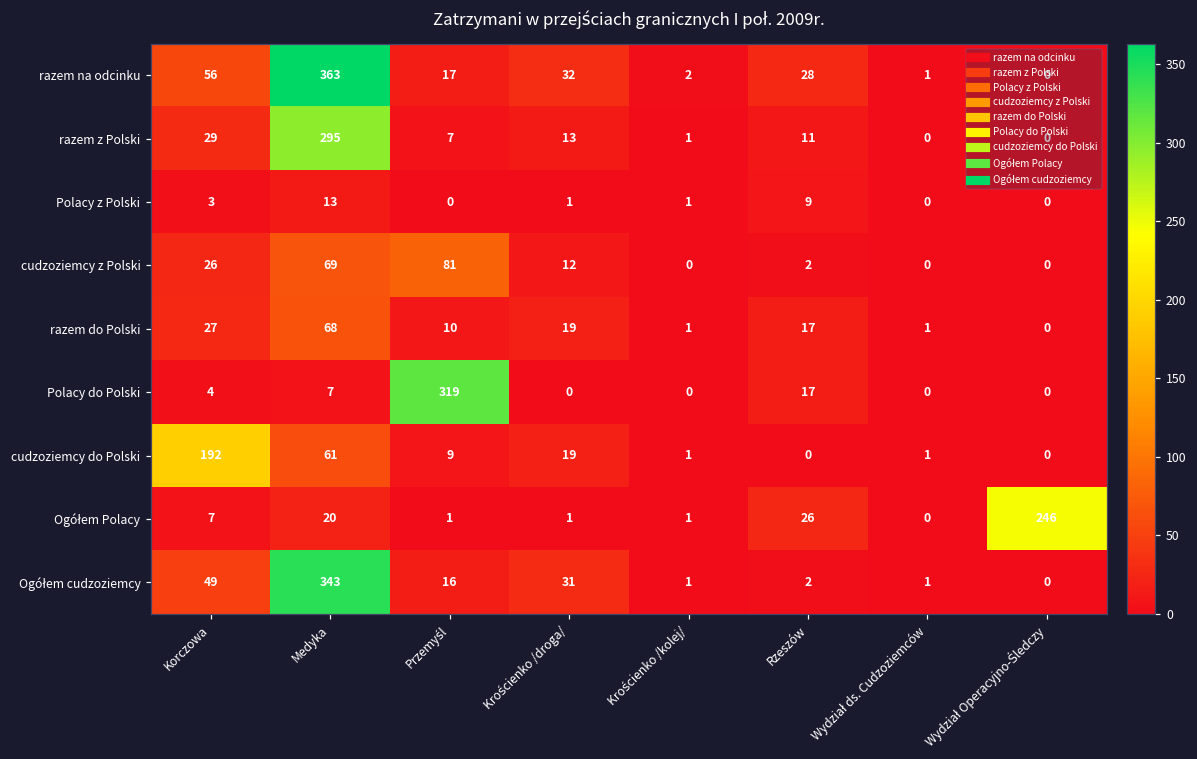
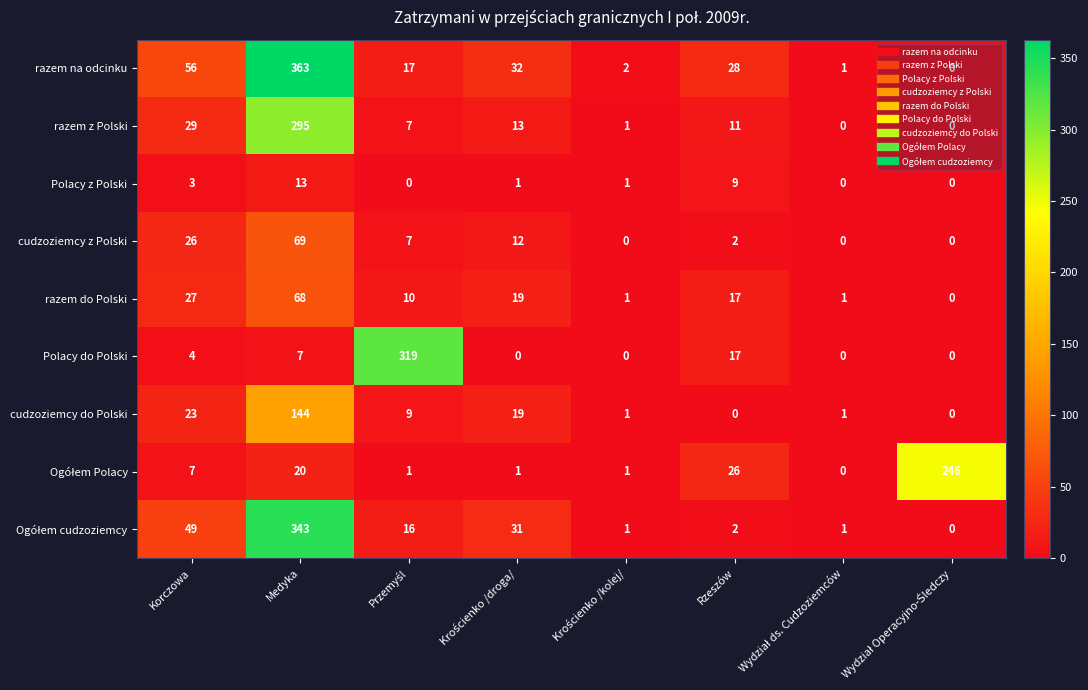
cudzoziemcy z Polski, Przemyśl: 81 -> 7
cudzoziemcy do Polski, Korczowa: 192 -> 23
cudzoziemcy do Polski, Medyka: 61 -> 144
